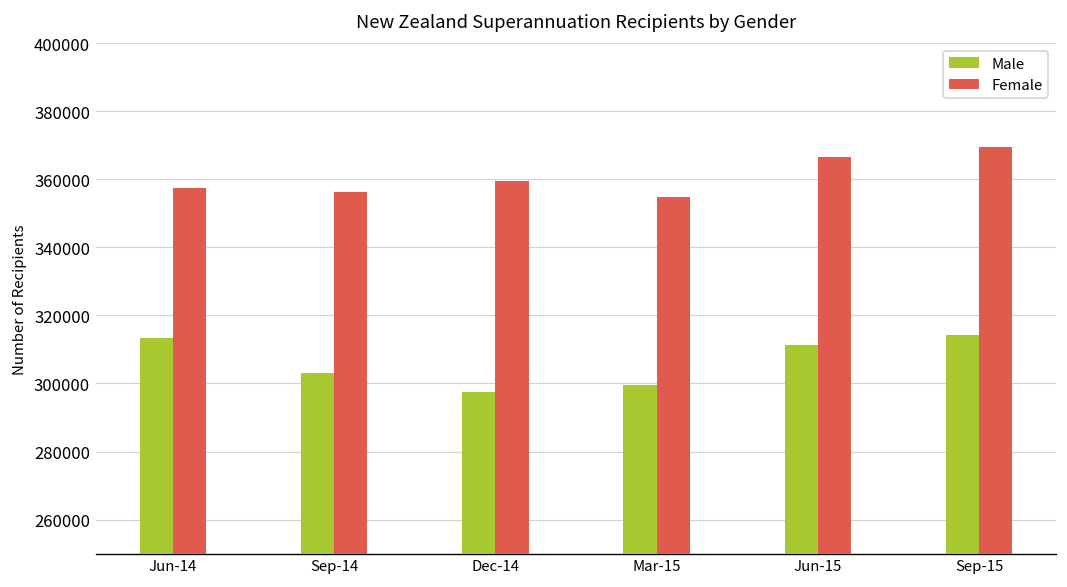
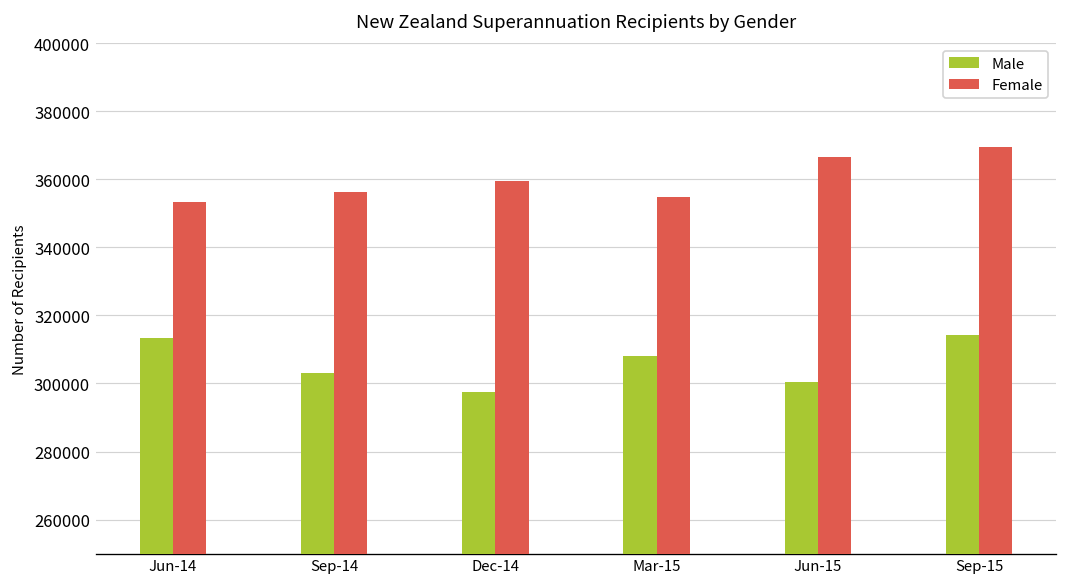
Female, Jun-14: 357000 -> 353000
Male, Mar-15: 299000 -> 308000
Male, Jun-15: 311000 -> 300000
